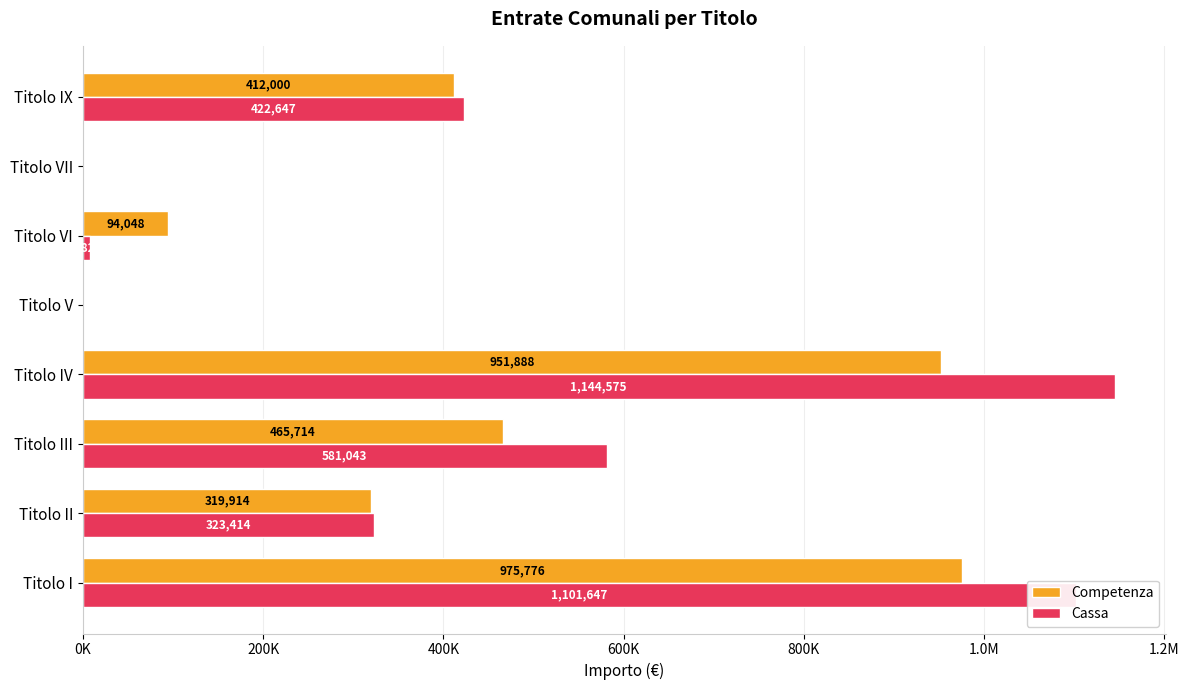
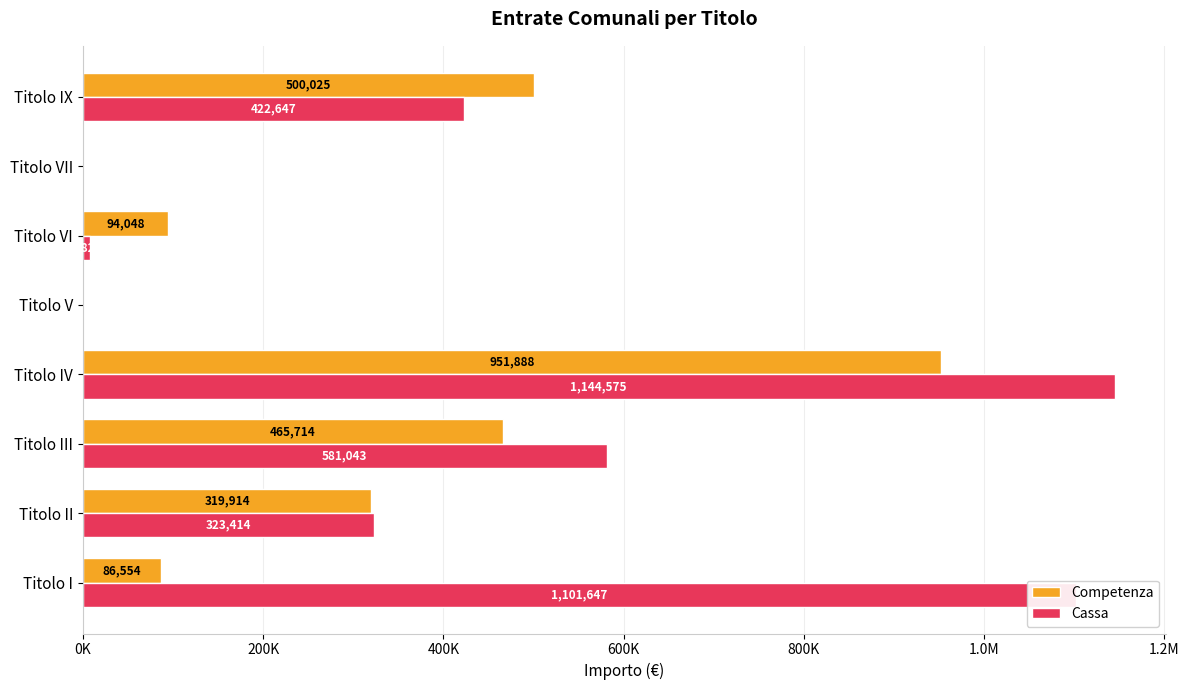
Competenza, Titolo IX: 412,000 -> 500,025
Competenza, Titolo I: 975,776 -> 86,554
